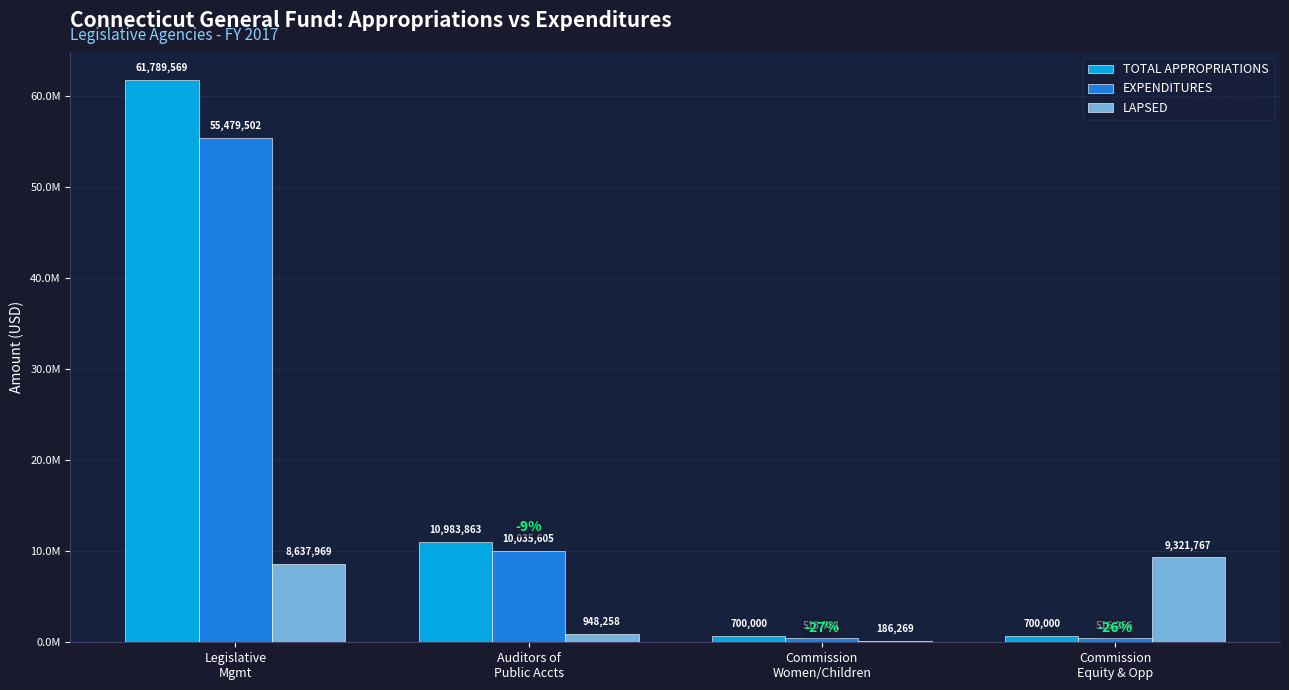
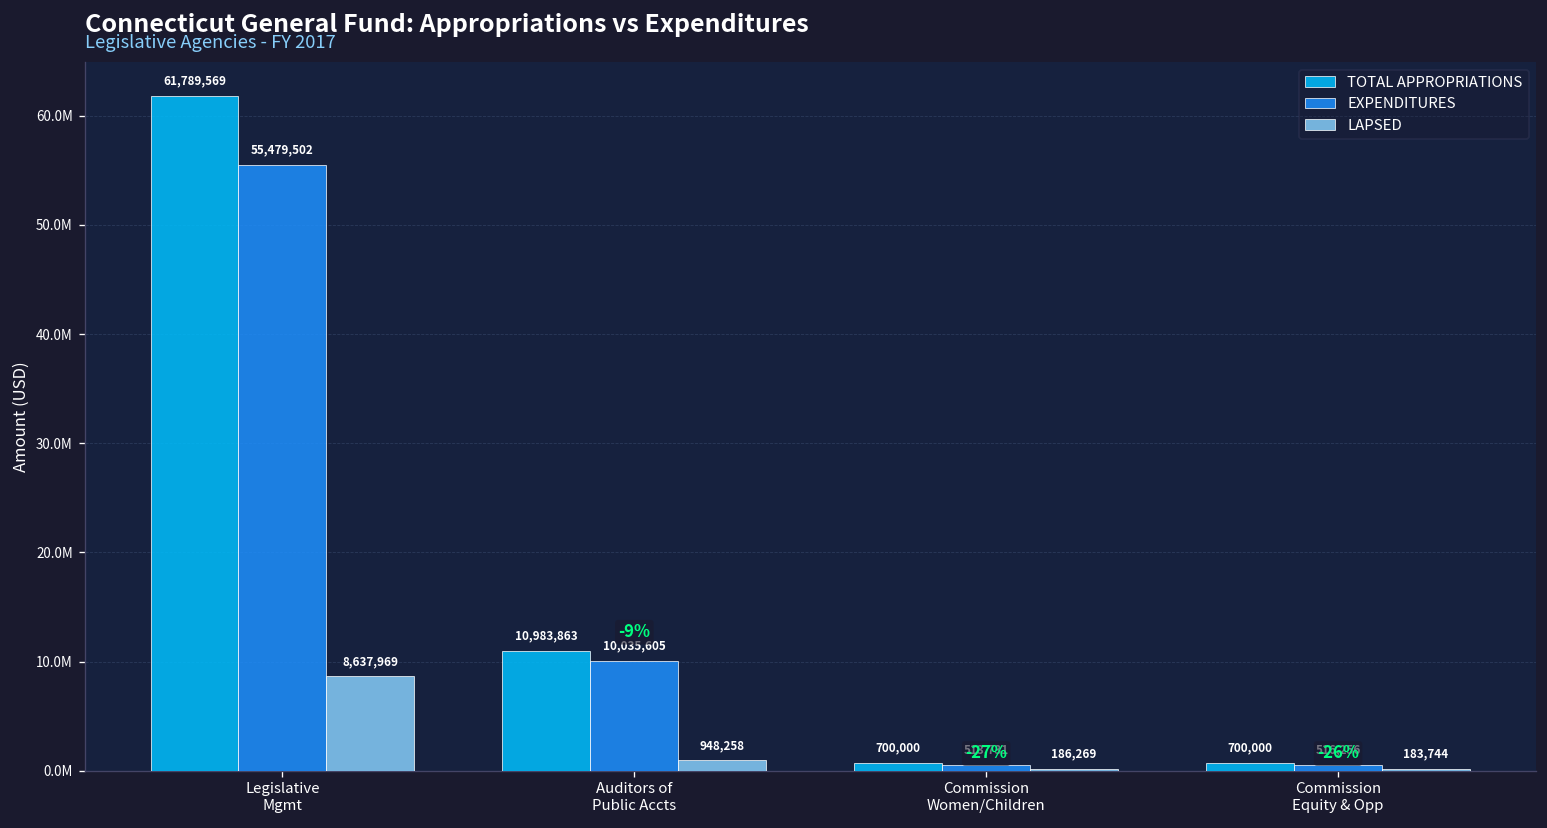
LAPSED, Commission Equity & Opp: 9,321,767 -> 183,744
